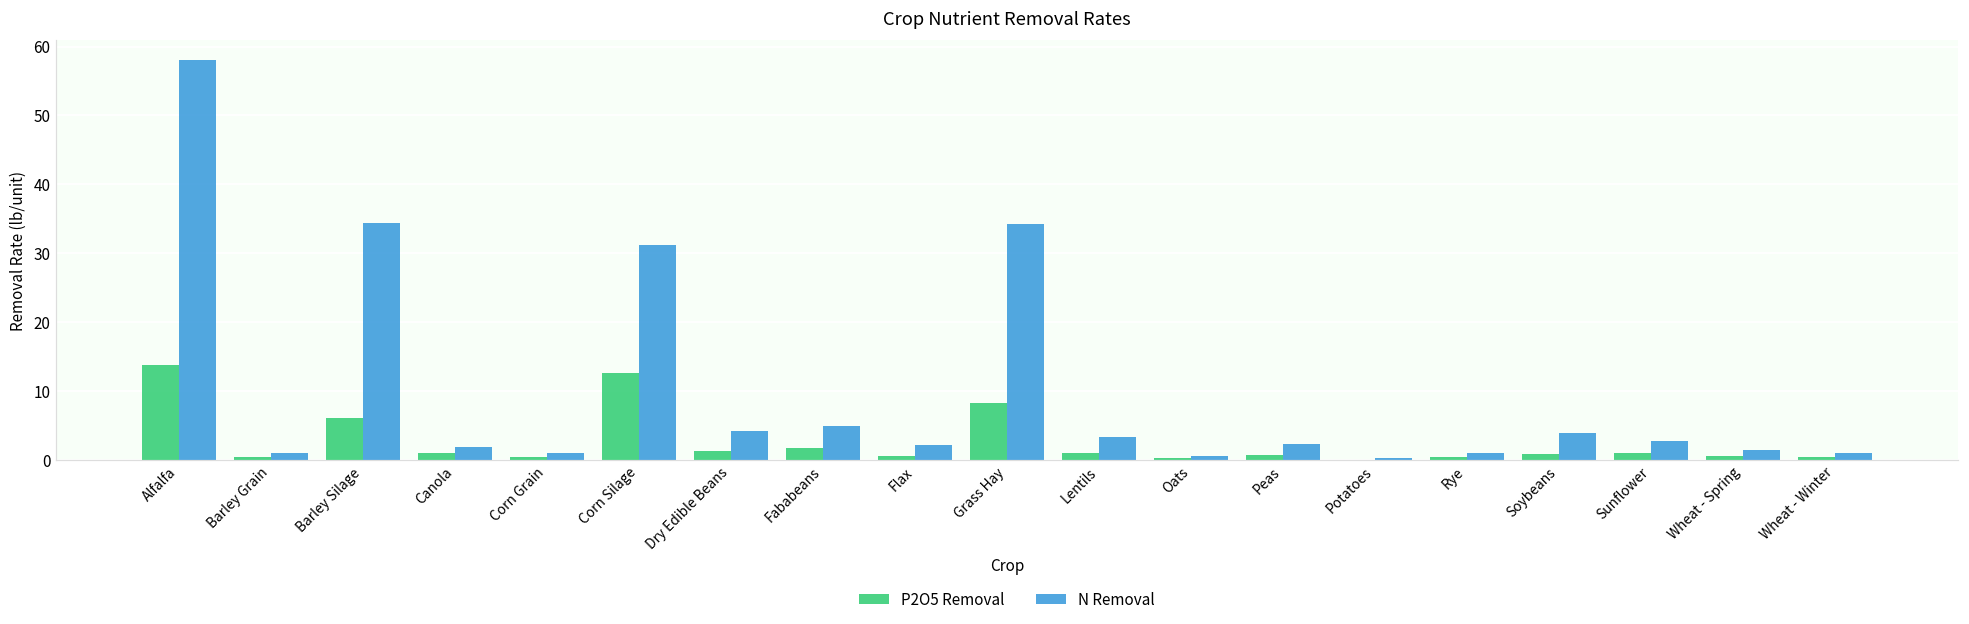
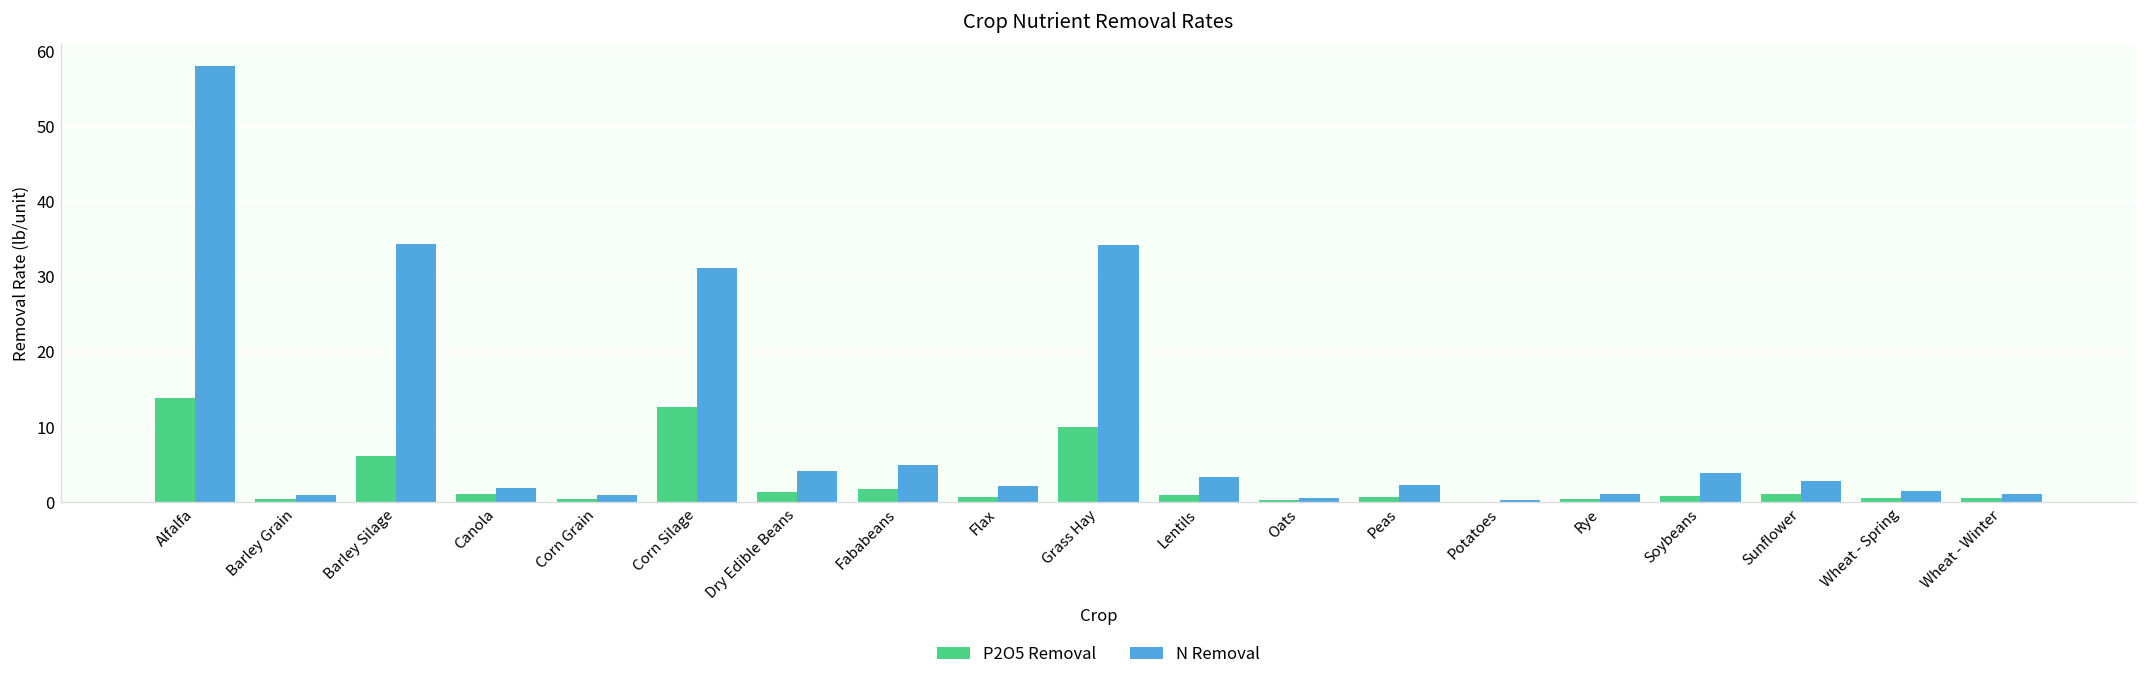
P2O5 Removal, Grass Hay: 8 -> 10
